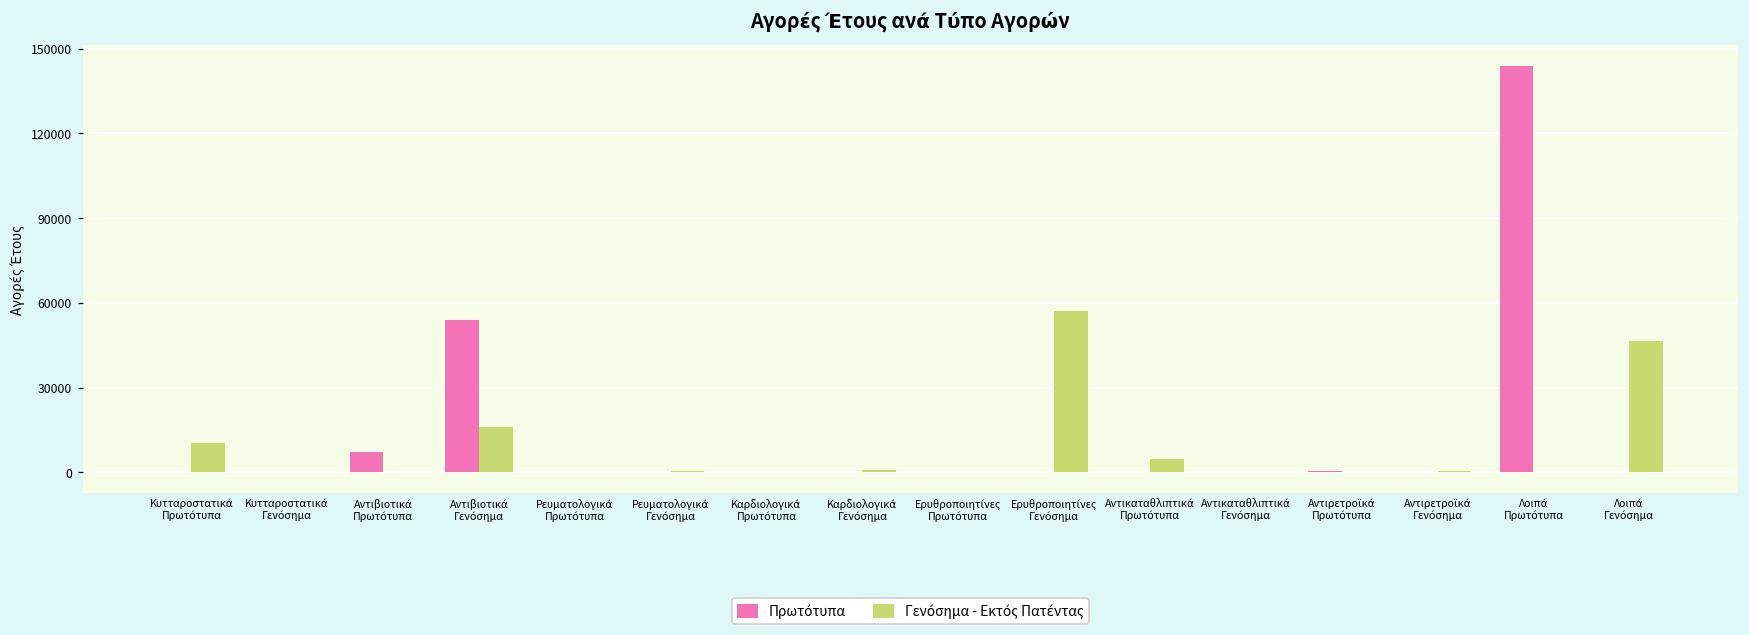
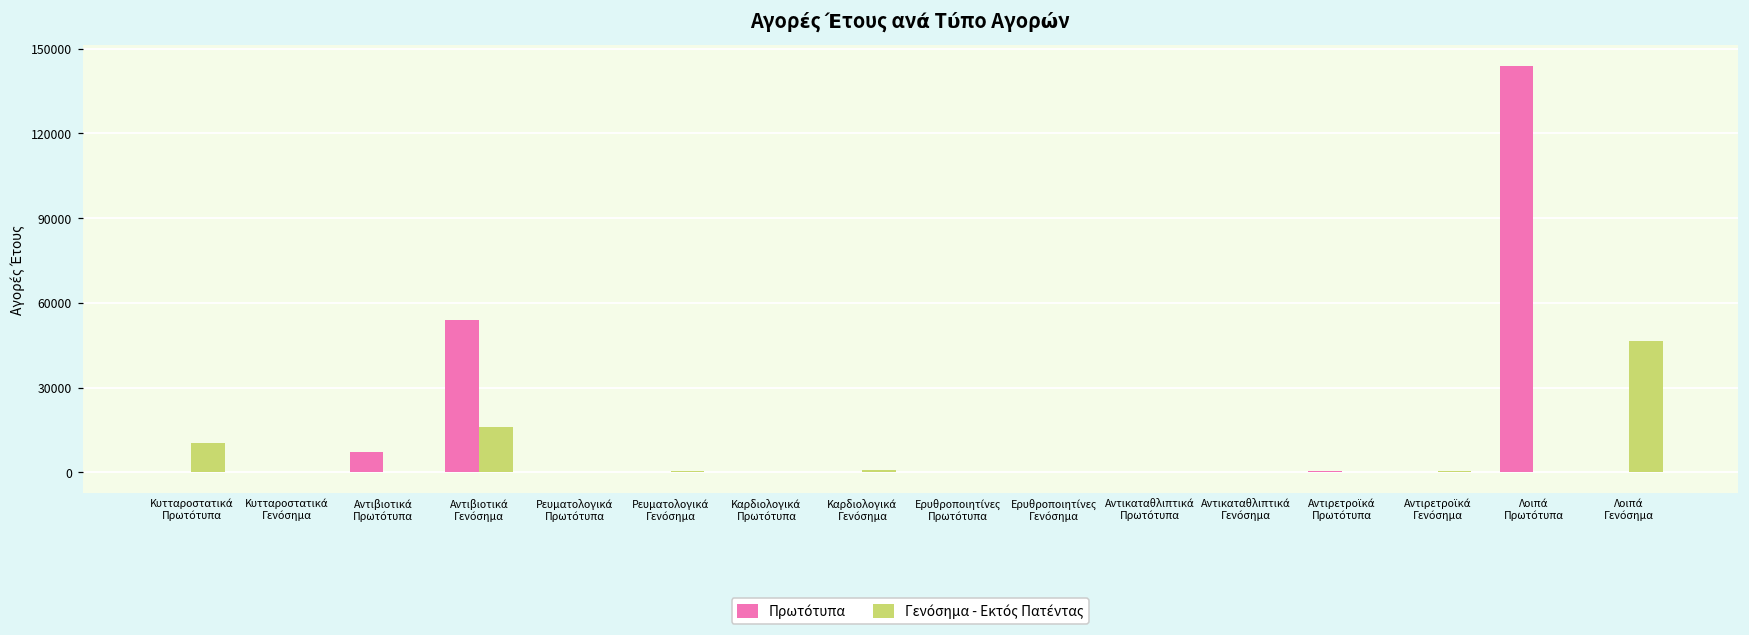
Γενόσημα - Εκτός Πατέντας, Ερυθροποιητίνες Γενόσημα: 57000 -> 0
Γενόσημα - Εκτός Πατέντας, Αντικαταθλιπτικά Πρωτότυπα: 5000 -> 0
